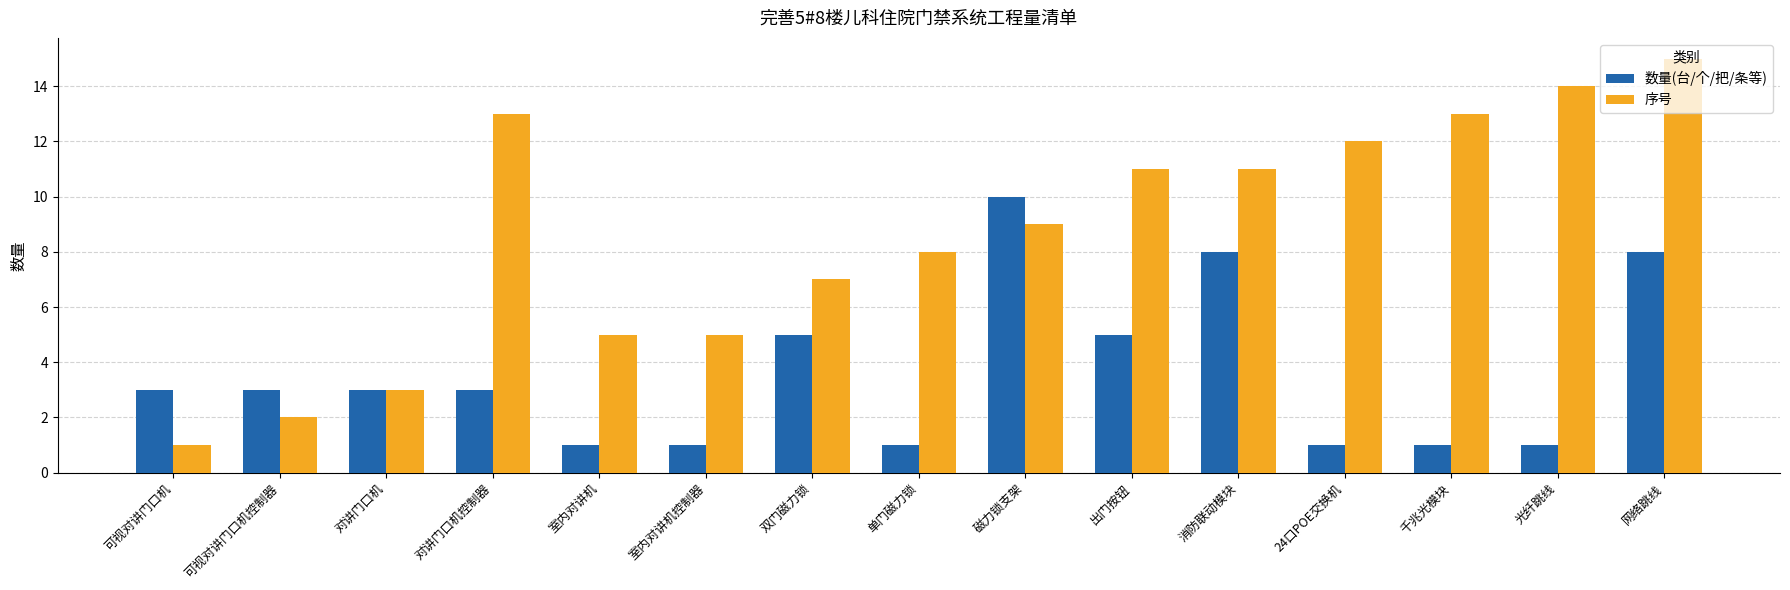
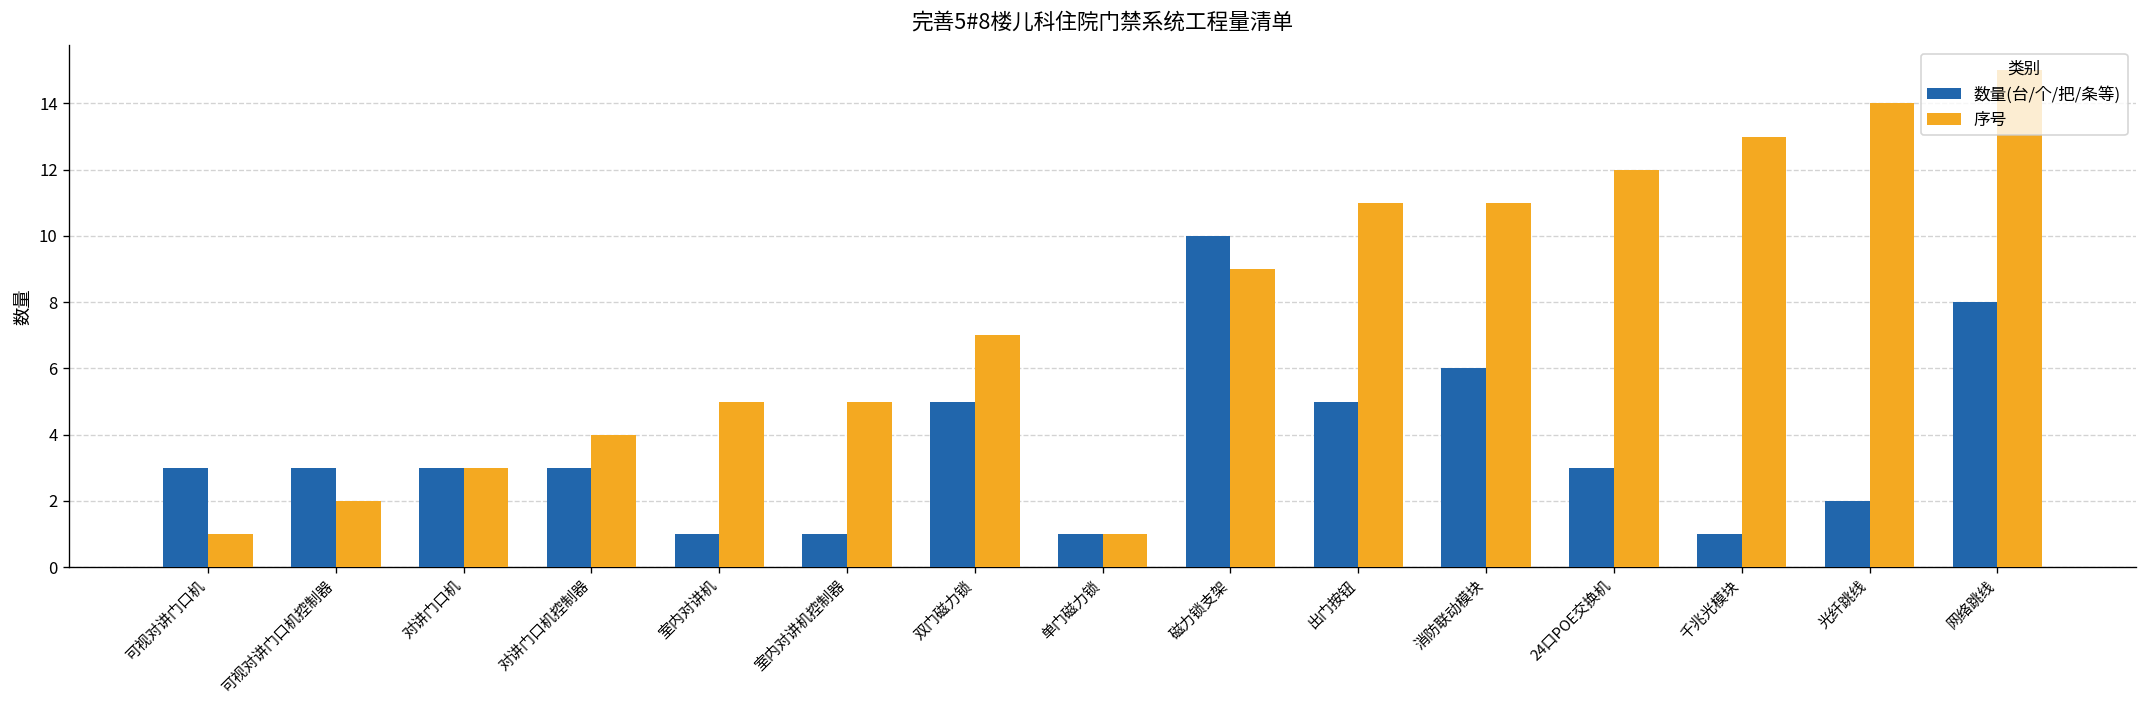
序号, 对讲门口机控制器: 13 -> 4
序号, 单门磁力锁: 8 -> 1
数量(台/个/把/条等), 消防联动模块: 8 -> 6
数量(台/个/把/条等), 24口POE交换机: 1 -> 3
数量(台/个/把/条等), 光纤跳线: 1 -> 2
